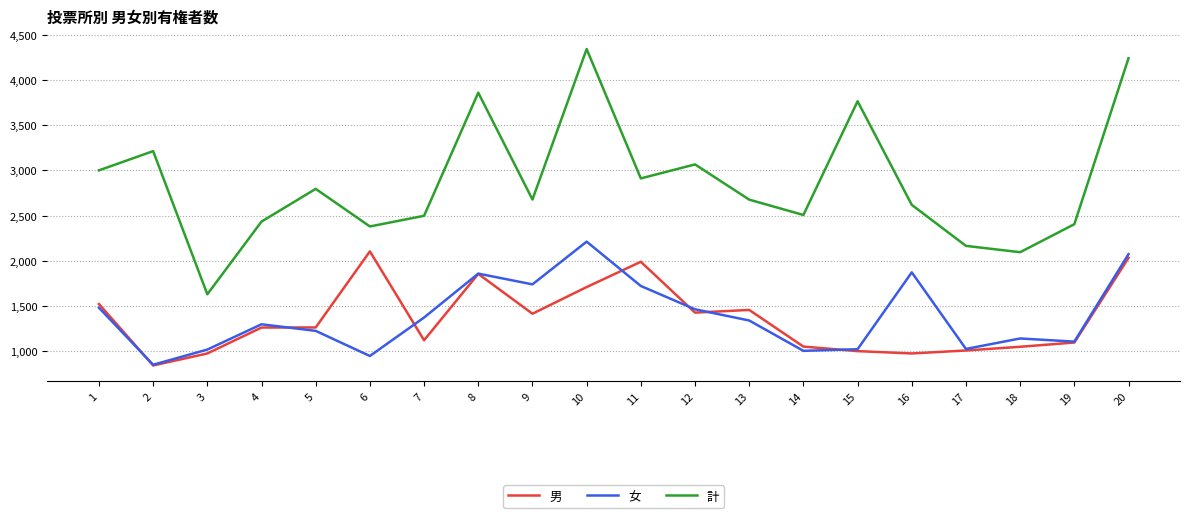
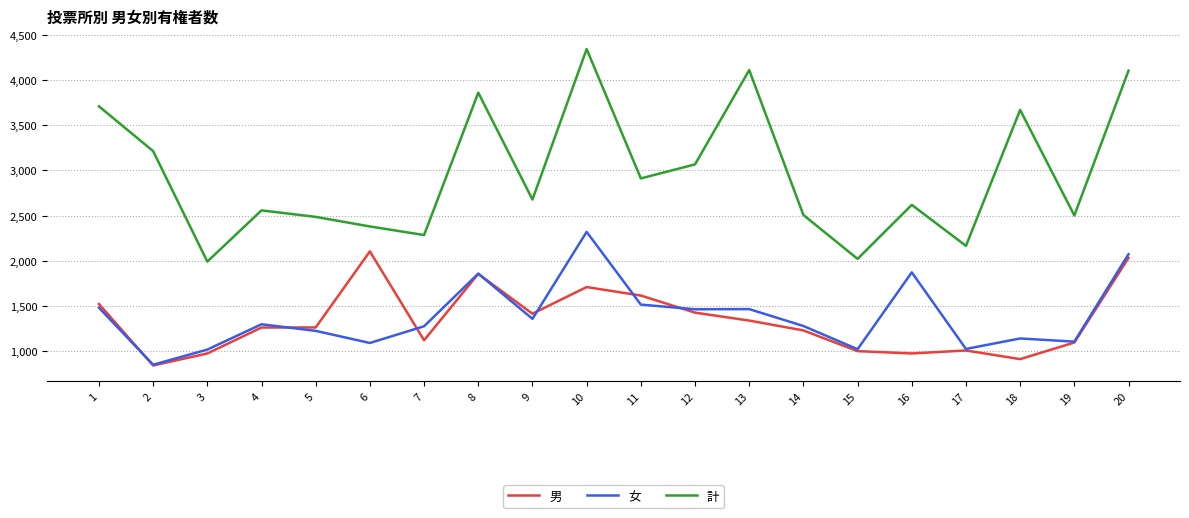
計, 1: 3,000 -> 3,700
計, 3: 1,600 -> 2,000
計, 4: 2,400 -> 2,600
計, 5: 2,800 -> 2,500
女, 6: 900 -> 1,100
女, 7: 1,400 -> 1,300
計, 7: 2,500 -> 2,300
女, 9: 1,700 -> 1,400
女, 10: 2,200 -> 2,300
男, 11: 2,000 -> 1,600
女, 11: 1,700 -> 1,500
男, 13: 1,500 -> 1,300
女, 13: 1,300 -> 1,500
計, 13: 2,700 -> 4,100
男, 14: 1,100 -> 1,200
女, 14: 1,000 -> 1,300
計, 15: 3,800 -> 2,000
男, 18: 1,000 -> 900
計, 18: 2,100 -> 3,700
計, 19: 2,400 -> 2,500
計, 20: 4,200 -> 4,100
